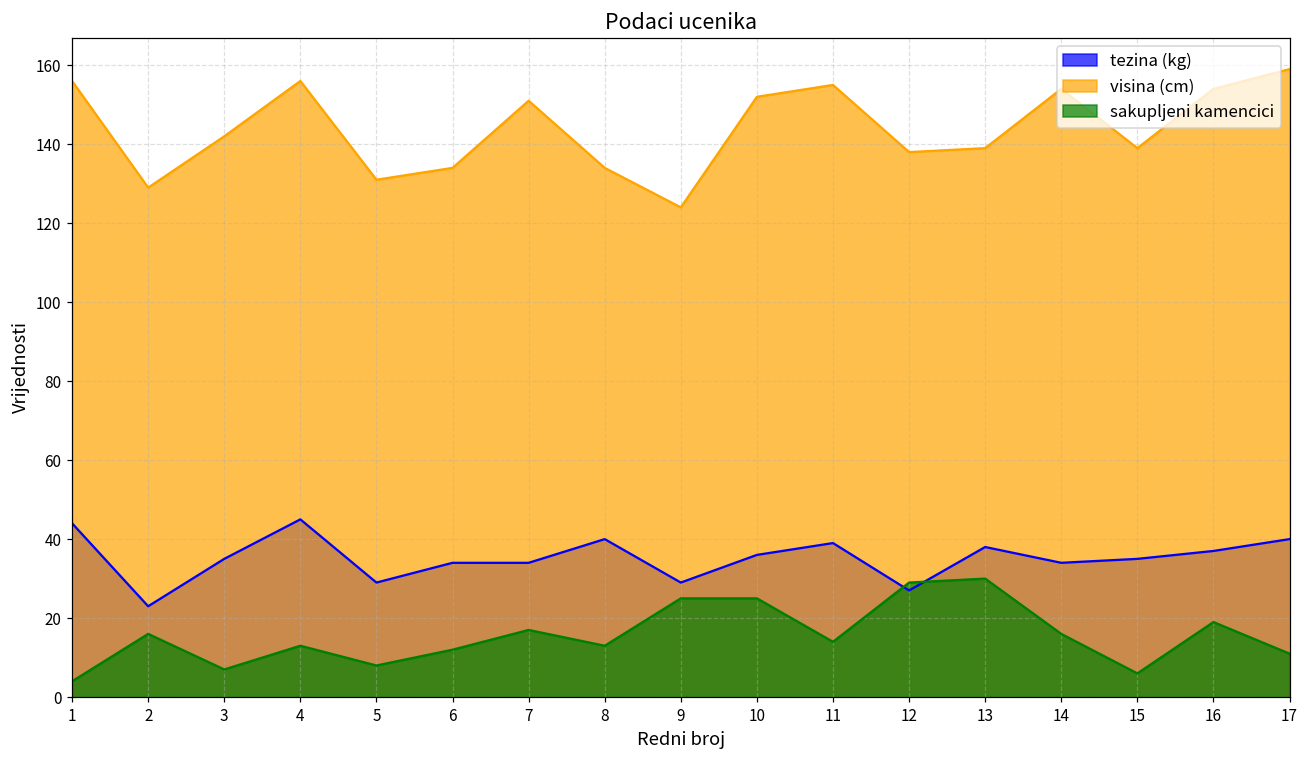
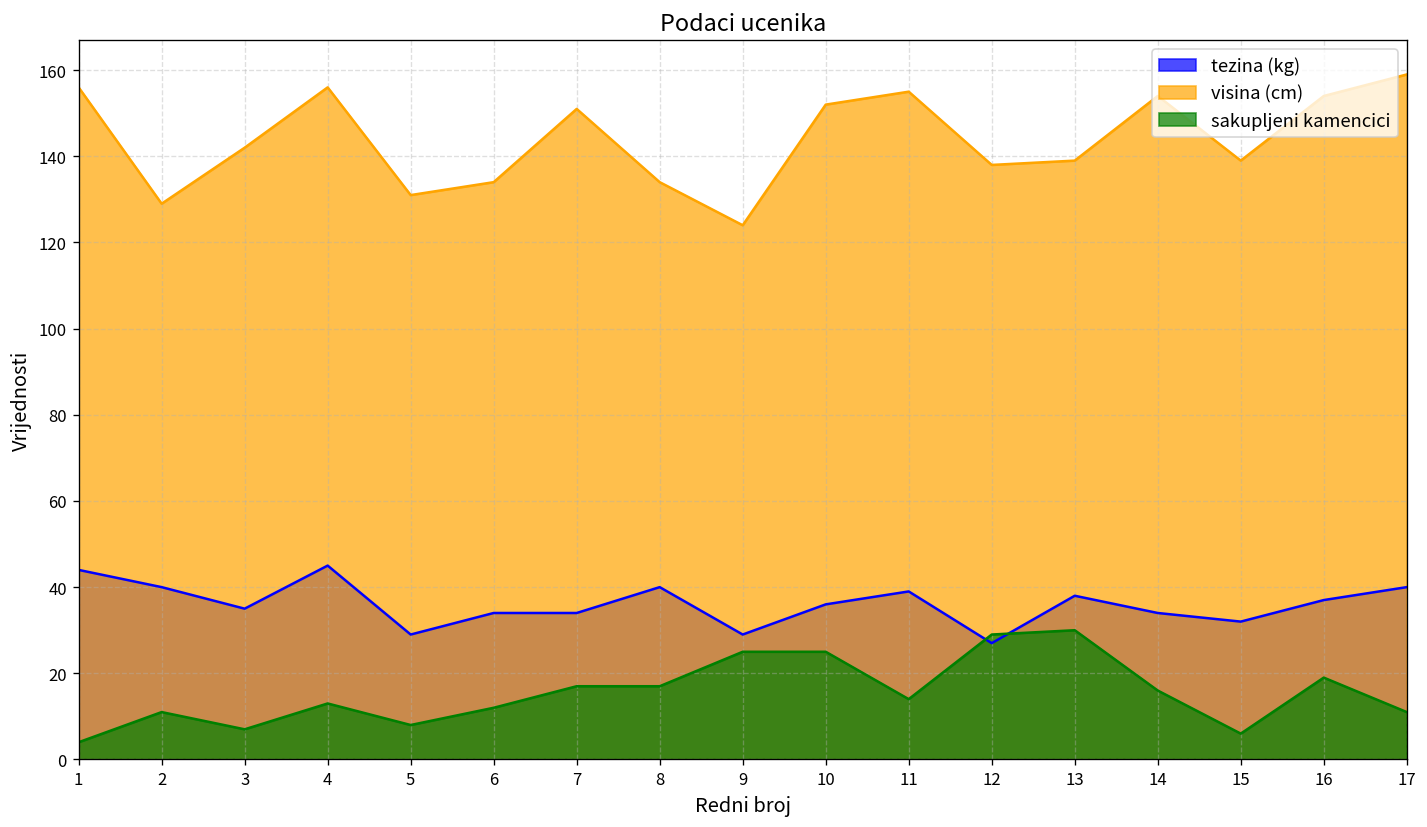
tezina (kg), 2: 23 -> 40
sakupljeni kamencici, 2: 16 -> 11
sakupljeni kamencici, 8: 13 -> 17
tezina (kg), 15: 35 -> 32
